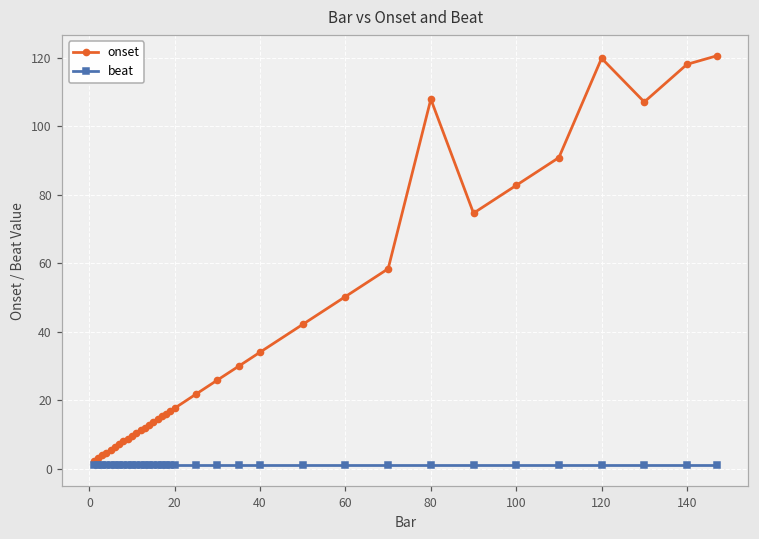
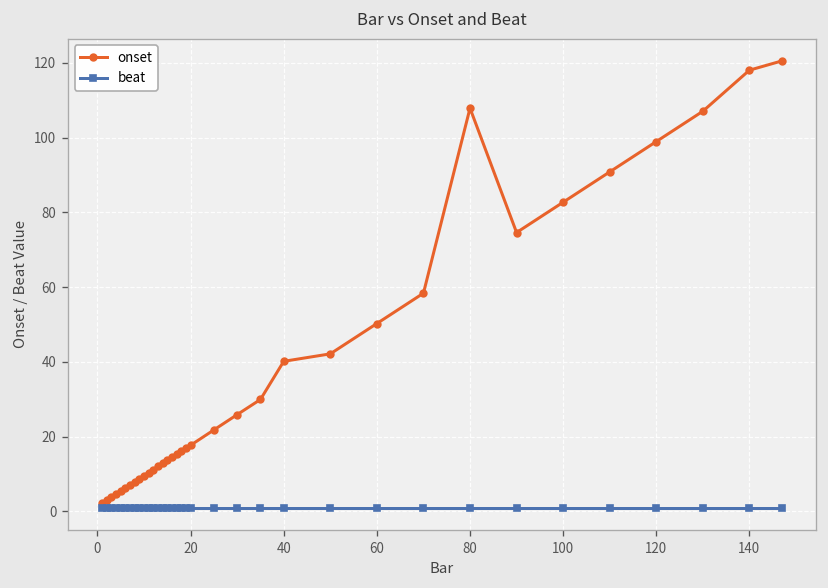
onset, 40: 34 -> 40
onset, 120: 120 -> 99
